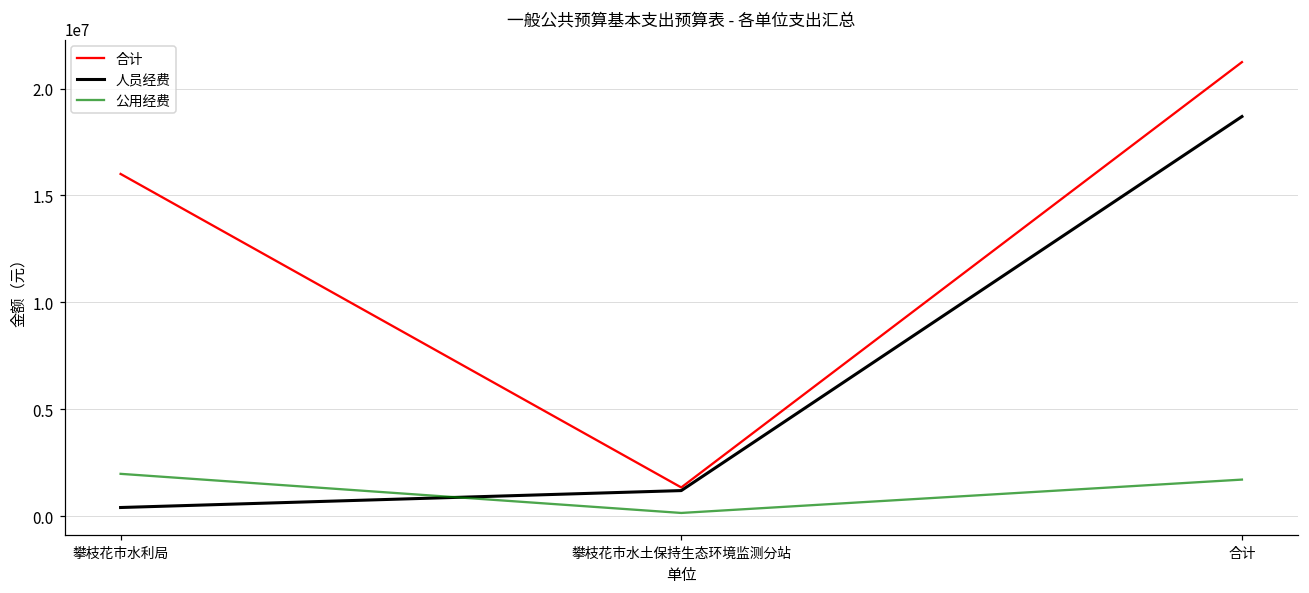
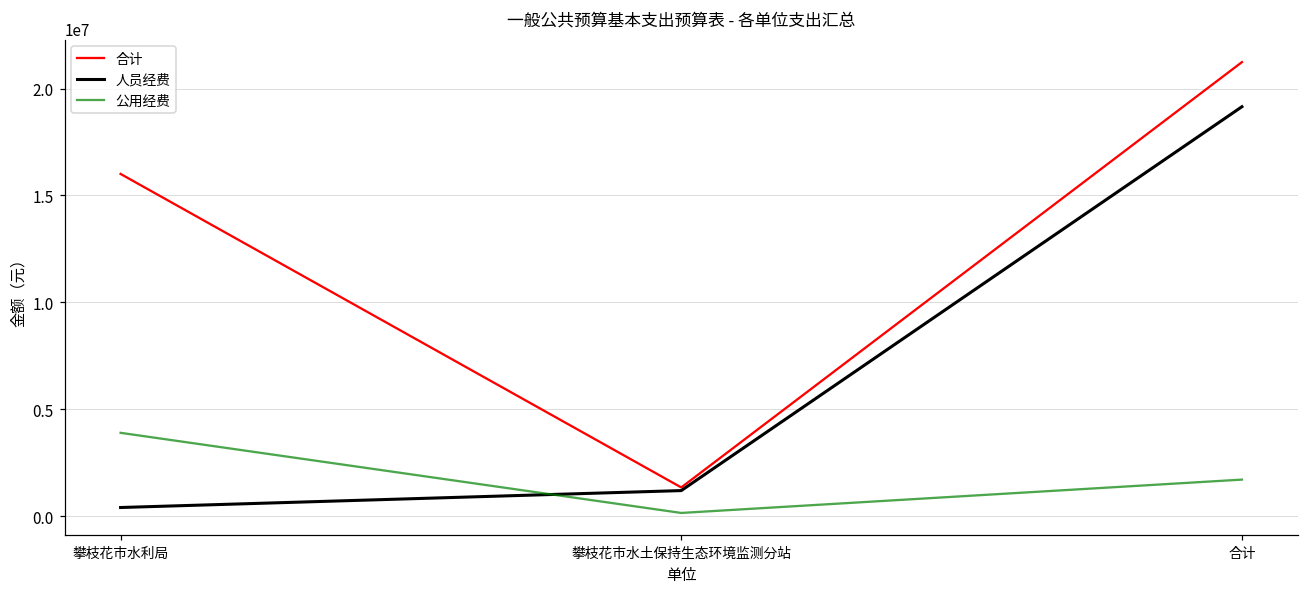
公用经费, 攀枝花市水利局: 2000000 -> 3900000
人员经费, 合计: 18700000 -> 19200000
